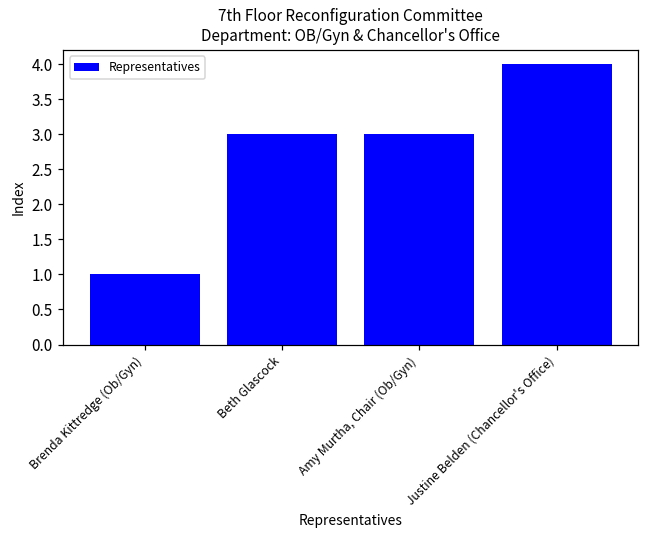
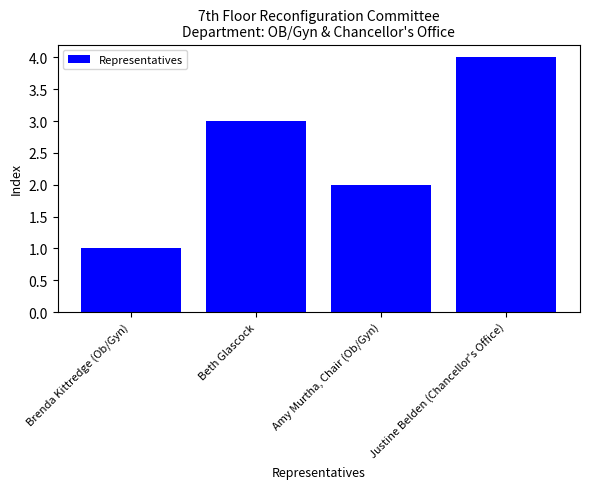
Amy Murtha, Chair (Ob/Gyn): 3 -> 2
